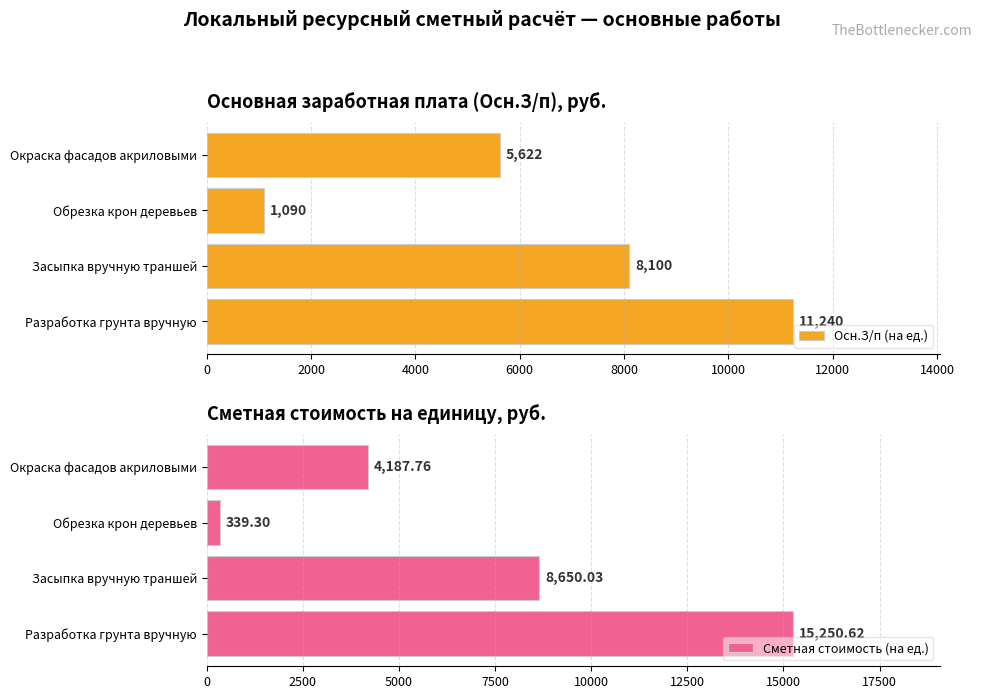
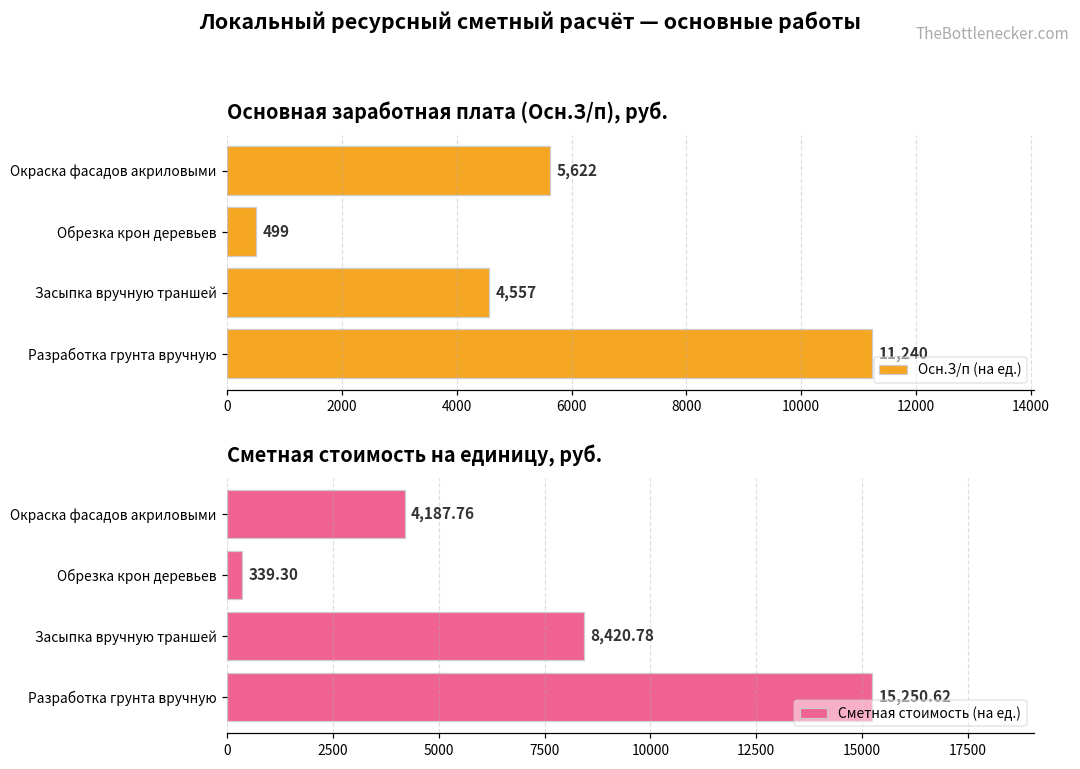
Основная заработная плата (Осн.З/п), руб., Обрезка крон деревьев: 1,090 -> 499
Основная заработная плата (Осн.З/п), руб., Засыпка вручную траншей: 8,100 -> 4,557
Сметная стоимость на единицу, руб., Засыпка вручную траншей: 8,650.03 -> 8,420.78
